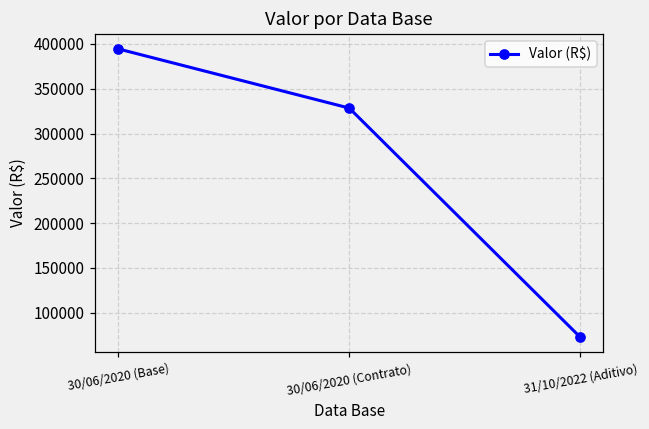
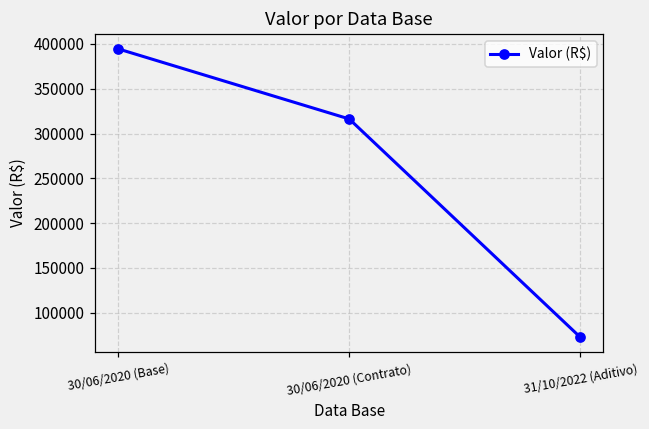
30/06/2020 (Contrato): 330000 -> 320000
